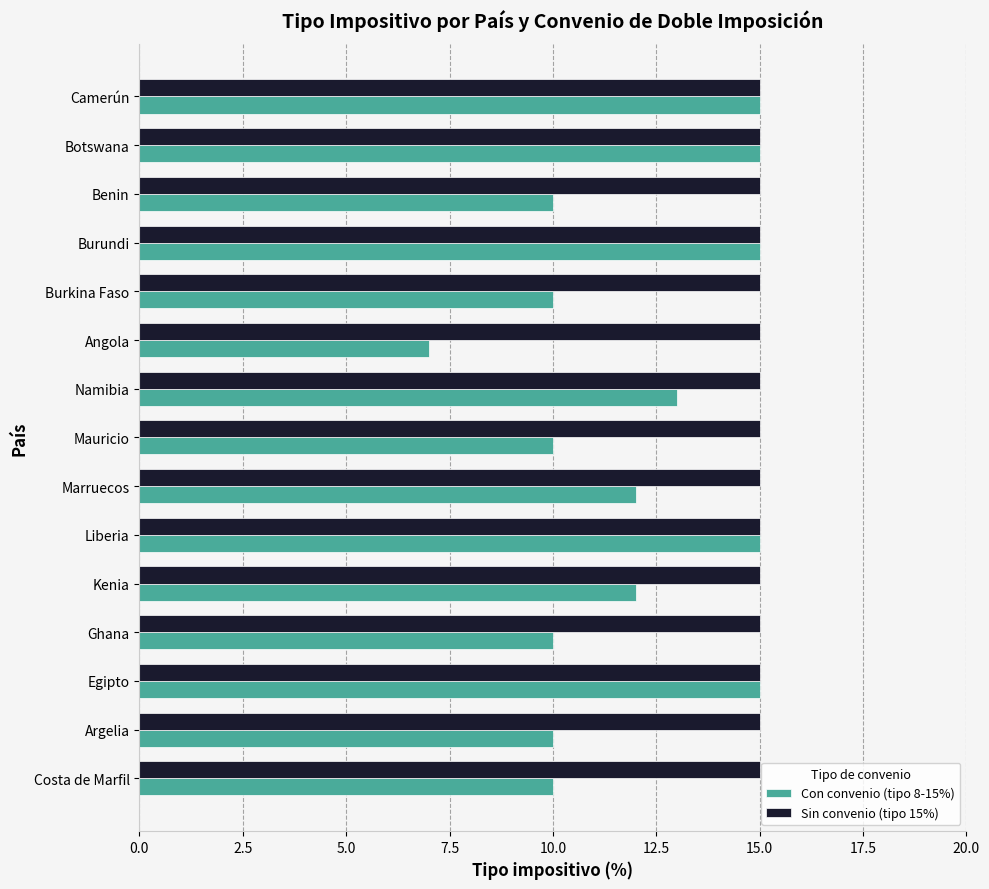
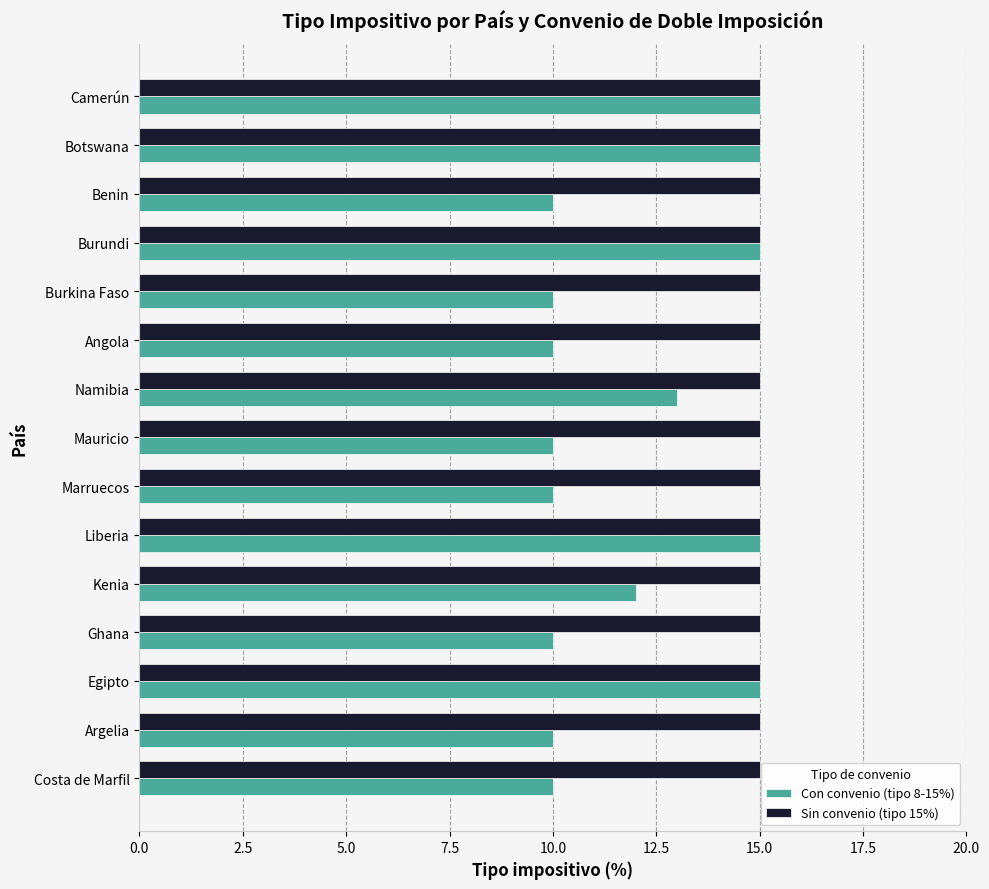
Con convenio (tipo 8-15%), Angola: 7 -> 10
Con convenio (tipo 8-15%), Marruecos: 12 -> 10
